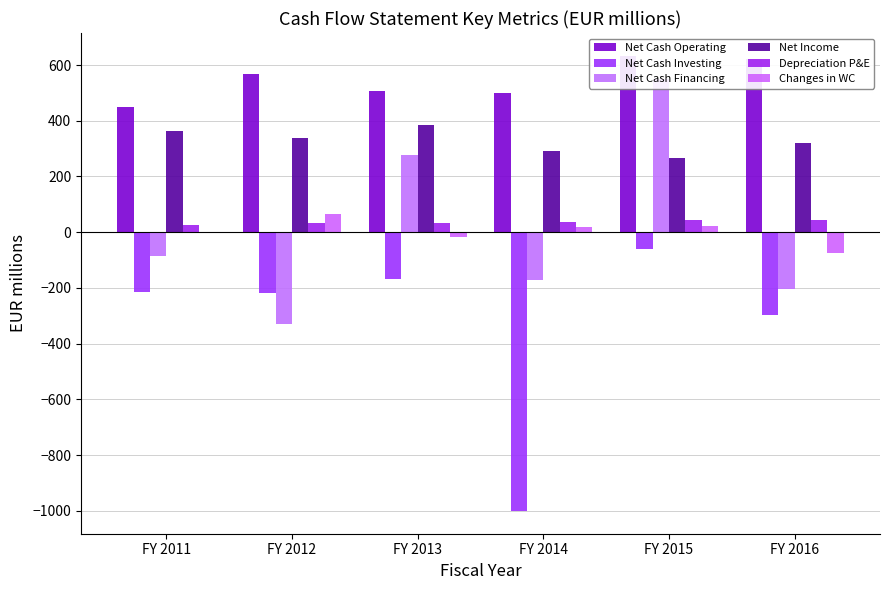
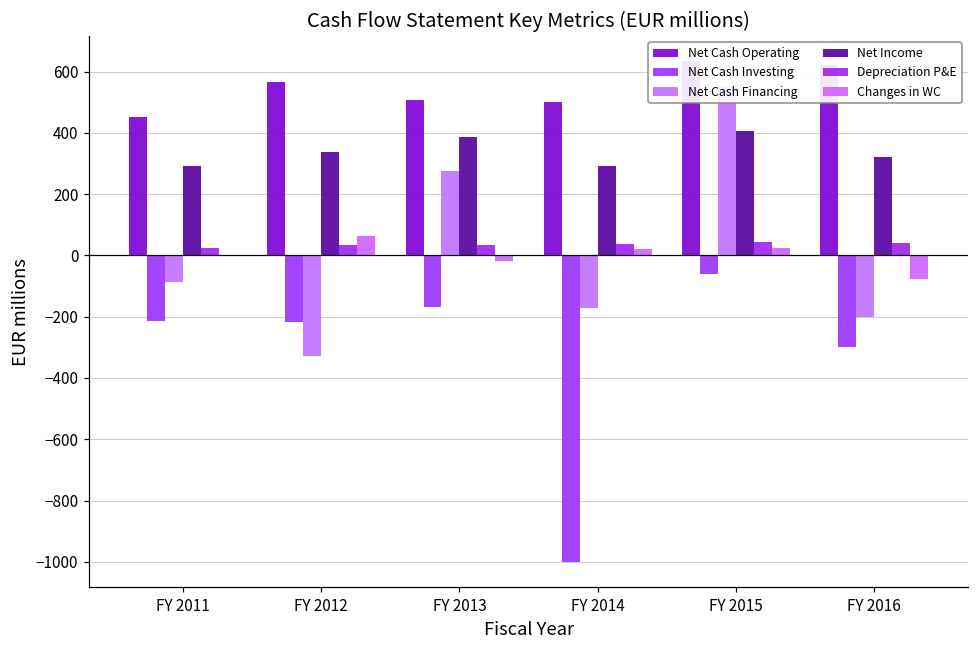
Net Income, FY 2011: 360 -> 290
Net Income, FY 2015: 270 -> 410
